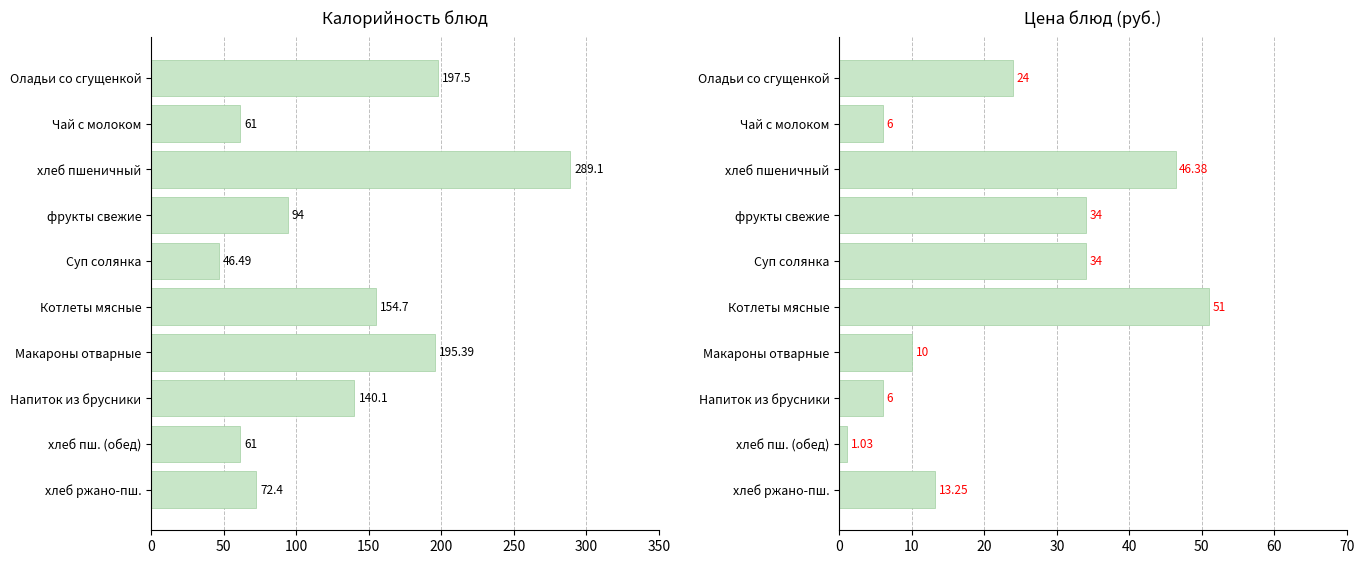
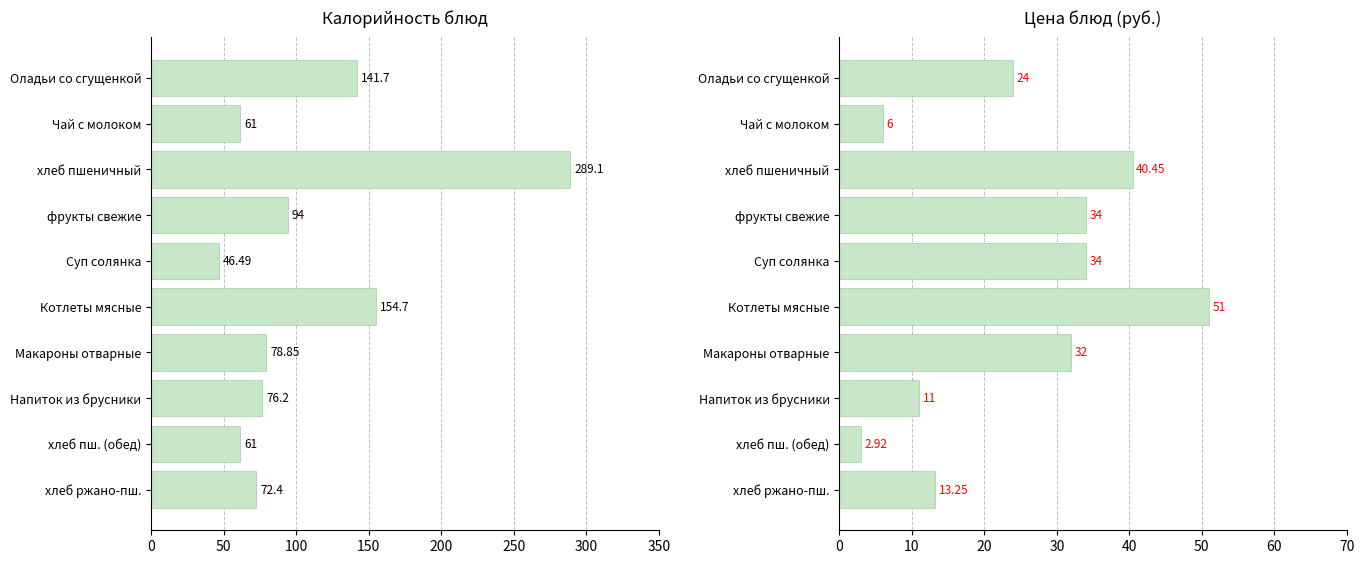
Калорийность блюд, Оладьи со сгущенкой: 197.5 -> 141.7
Калорийность блюд, Макароны отварные: 195.39 -> 78.85
Калорийность блюд, Напиток из брусники: 140.1 -> 76.2
Цена блюд (руб.), хлеб пшеничный: 46.38 -> 40.45
Цена блюд (руб.), Макароны отварные: 10 -> 32
Цена блюд (руб.), Напиток из брусники: 6 -> 11
Цена блюд (руб.), хлеб пш. (обед): 1.03 -> 2.92
